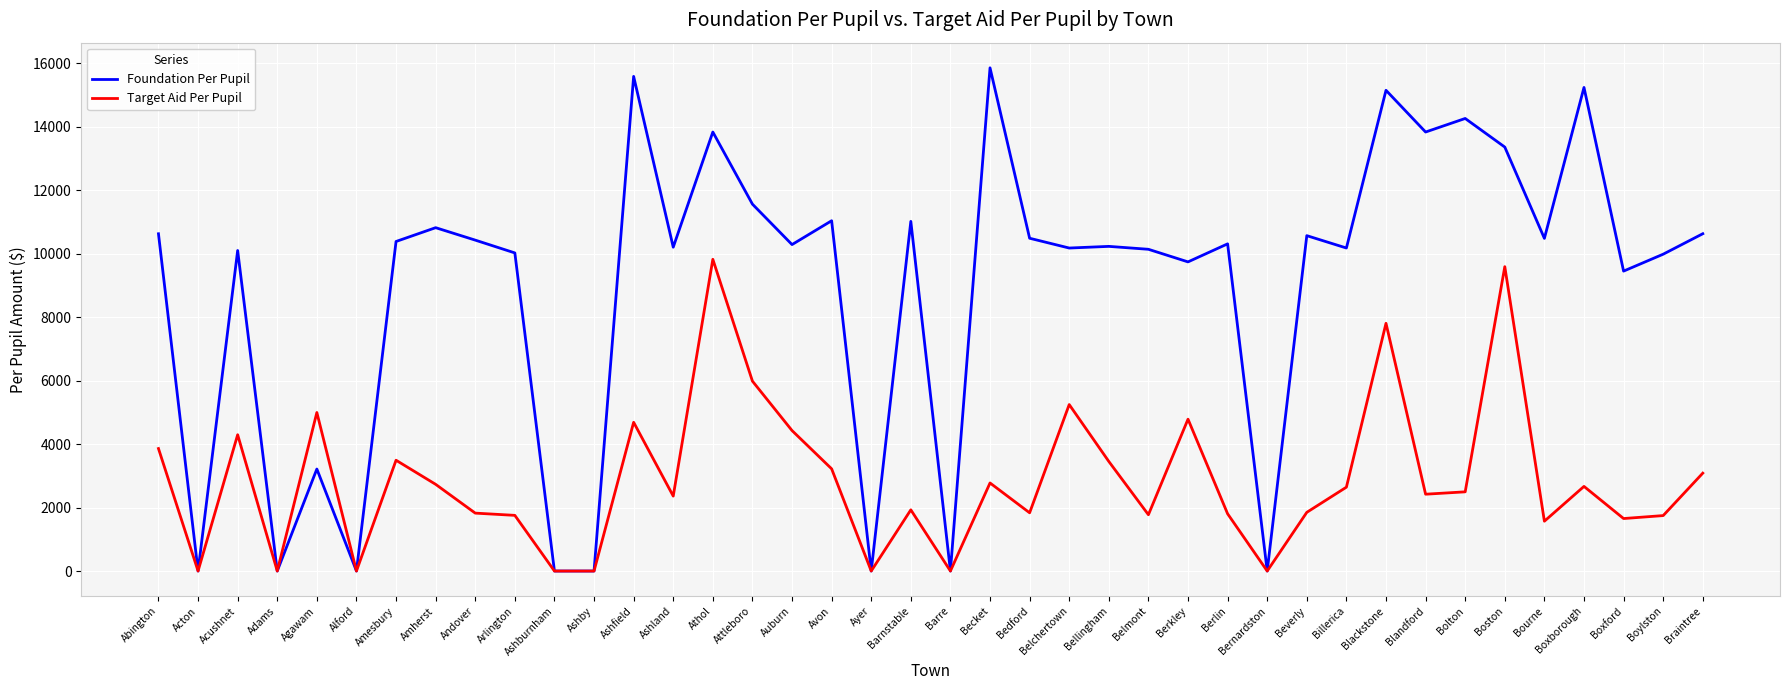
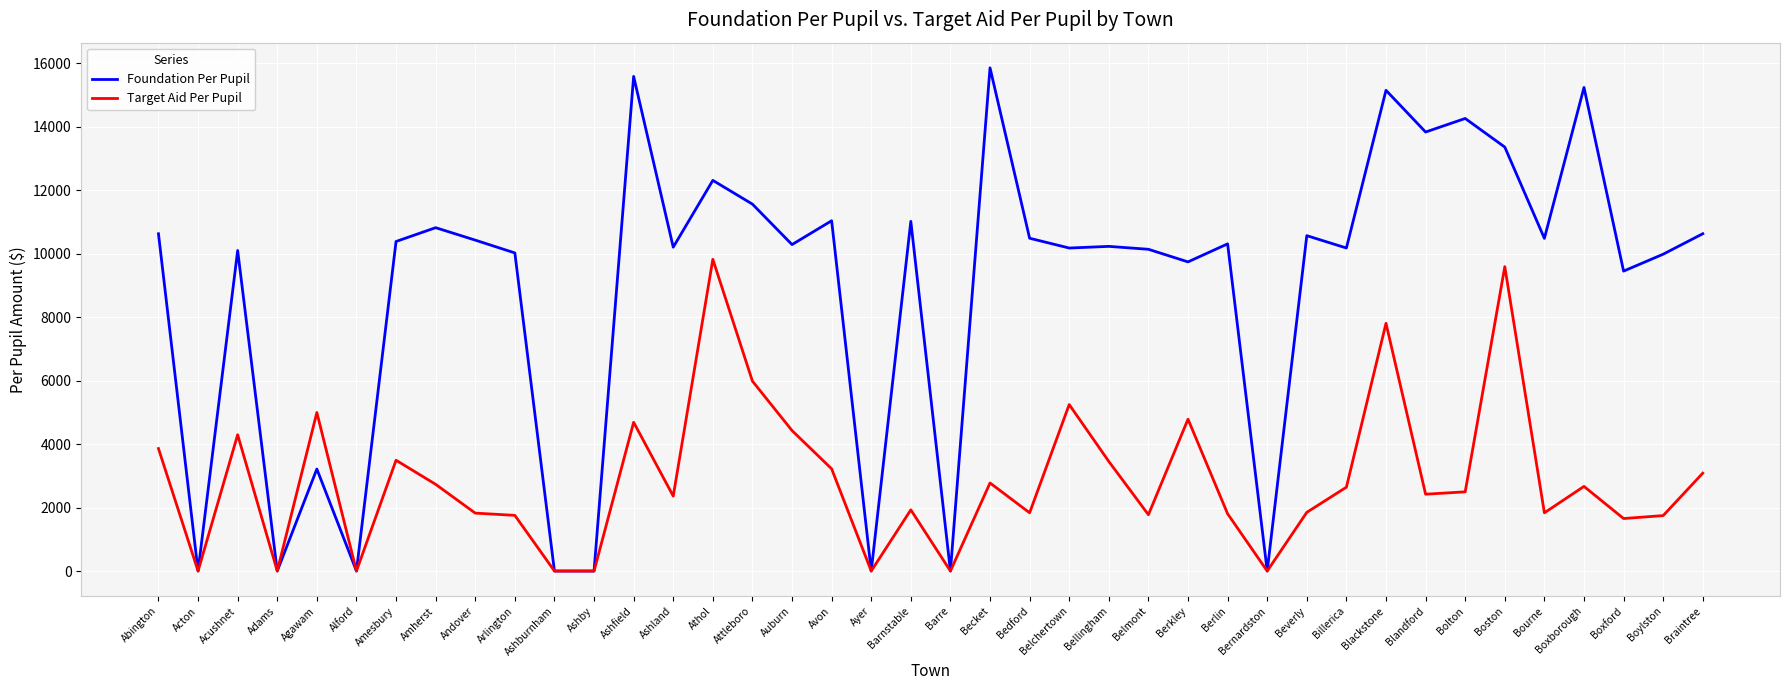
Foundation Per Pupil, Athol: 13800 -> 12300
Target Aid Per Pupil, Bourne: 1600 -> 1800
